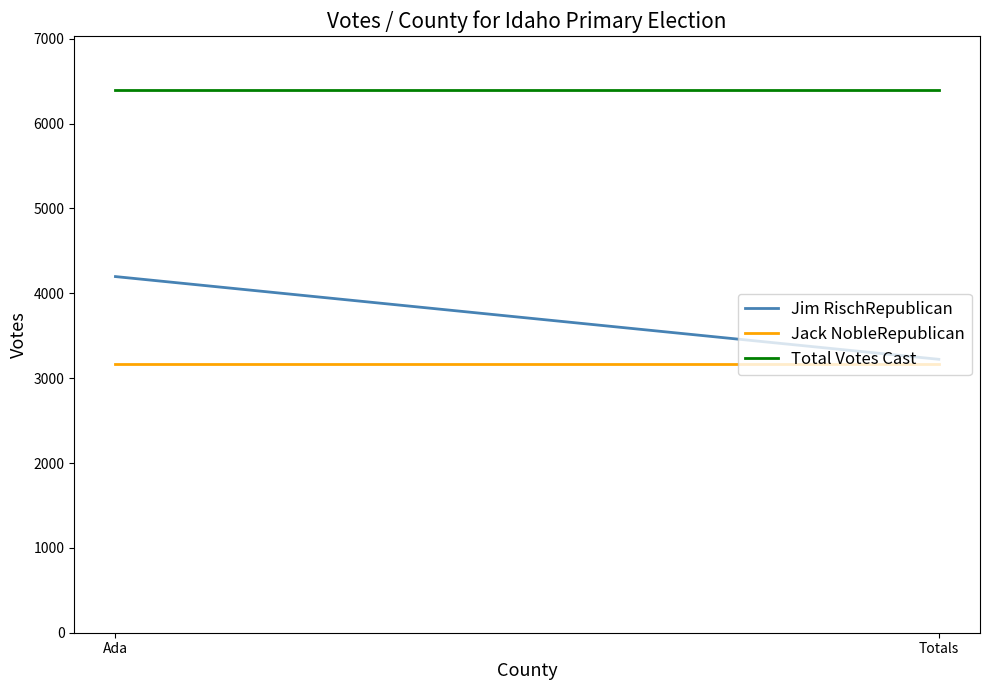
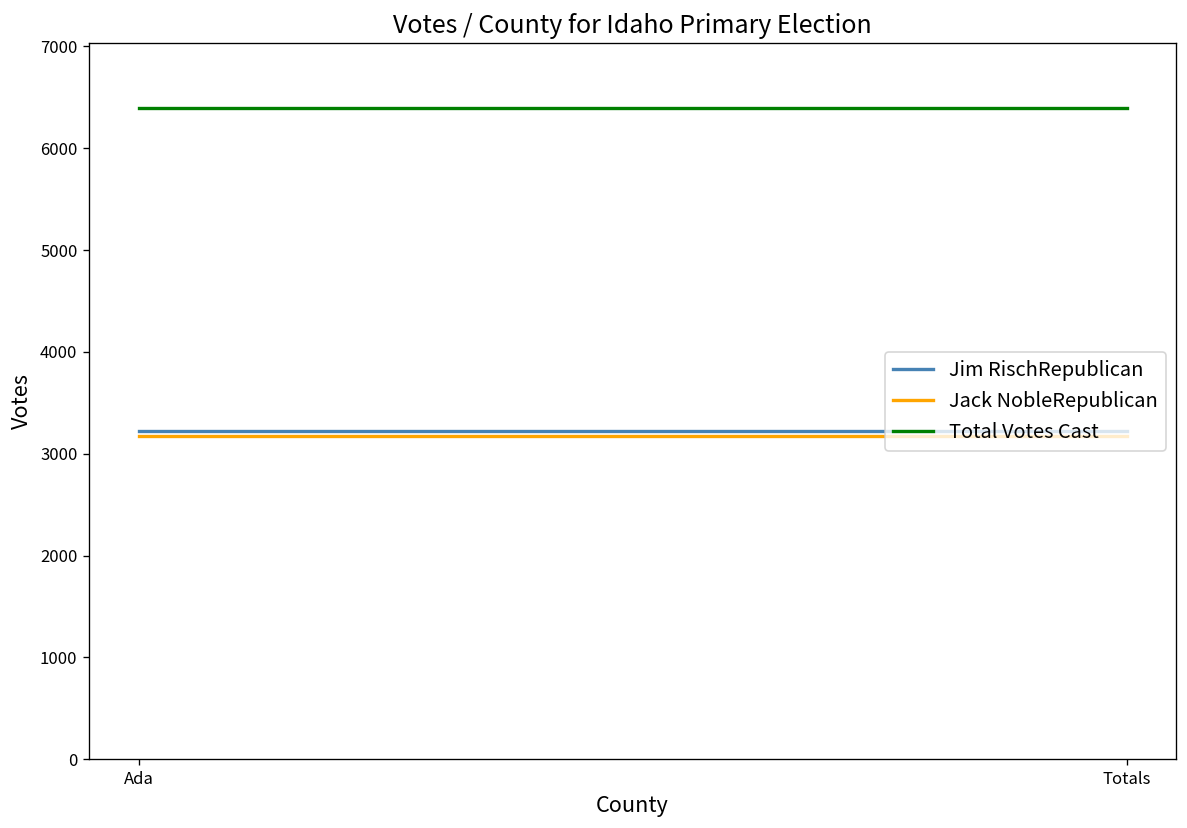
Jim RischRepublican, Ada: 4200 -> 3200
